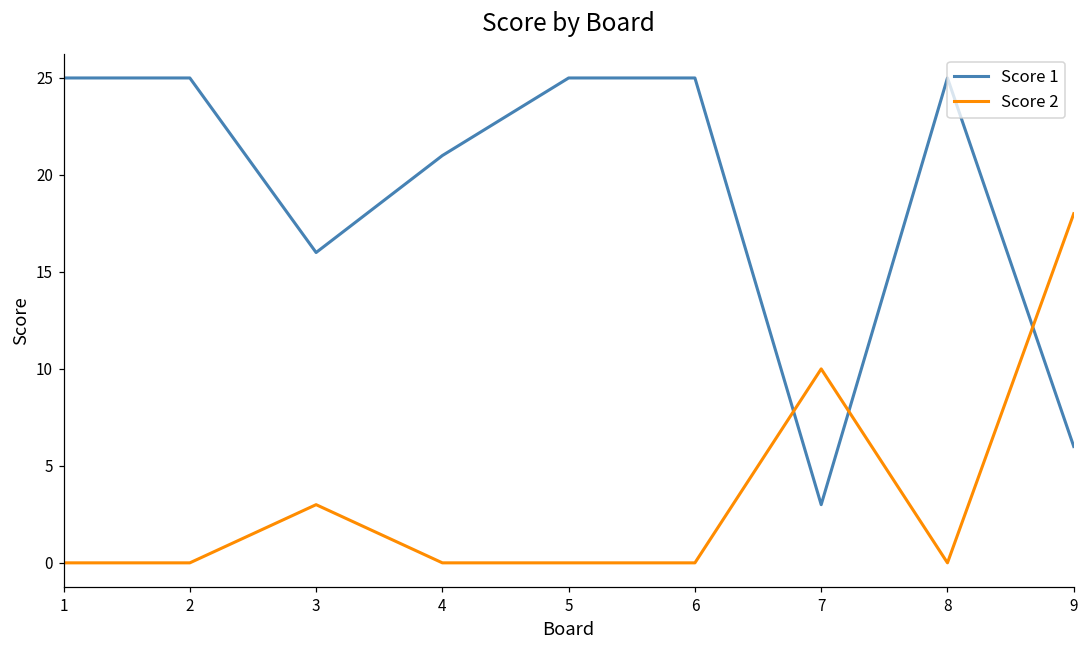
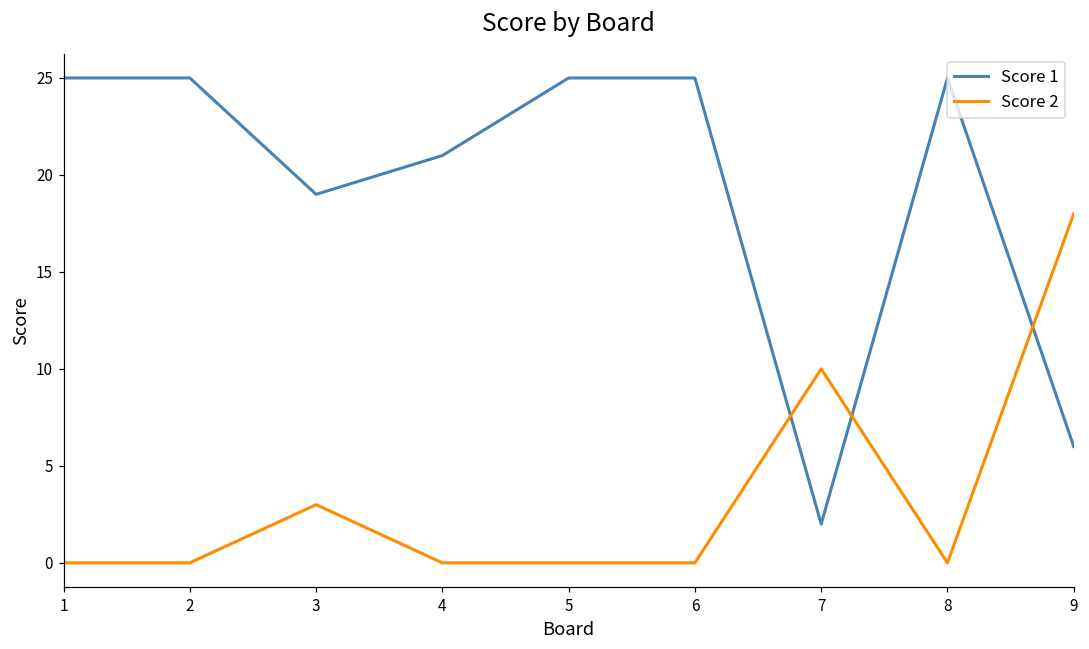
Score 1, 3: 16 -> 19
Score 1, 7: 3 -> 2
